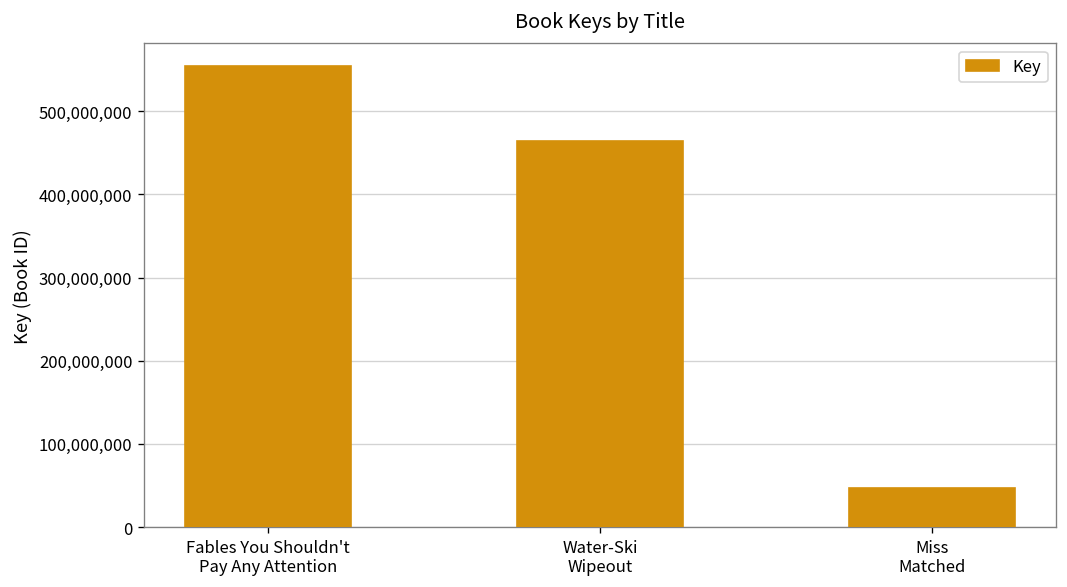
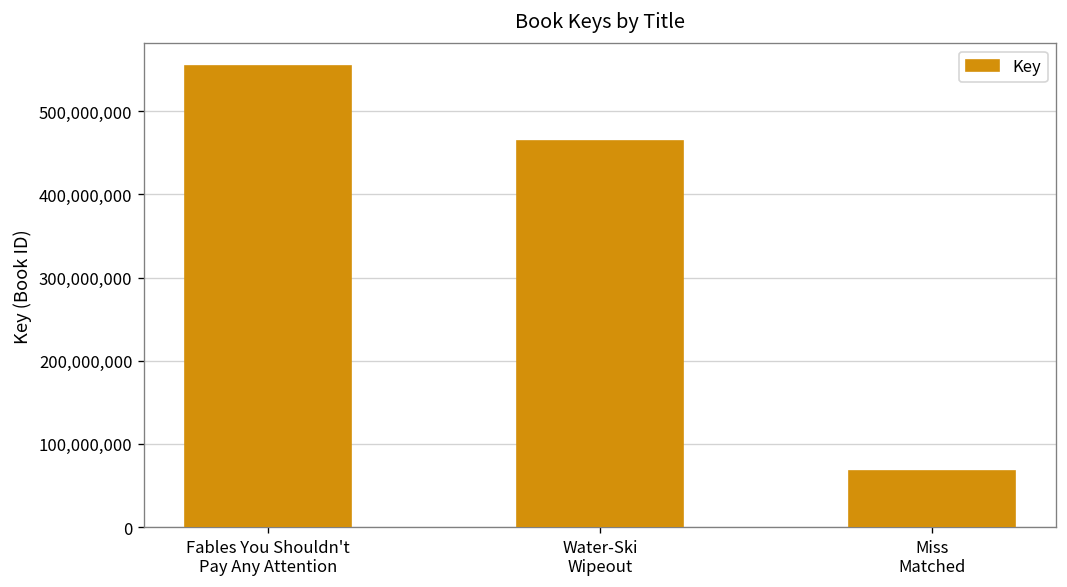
Miss Matched: 50,000,000 -> 70,000,000
